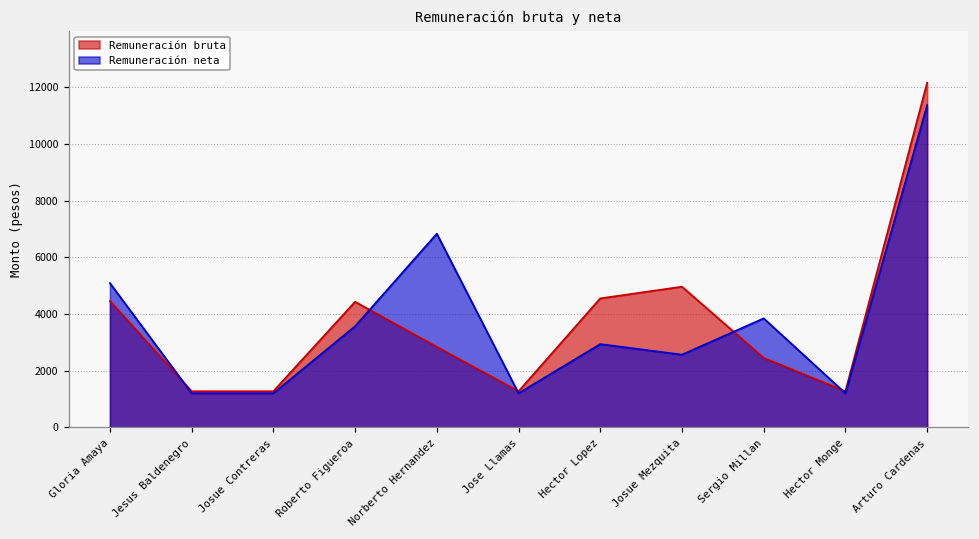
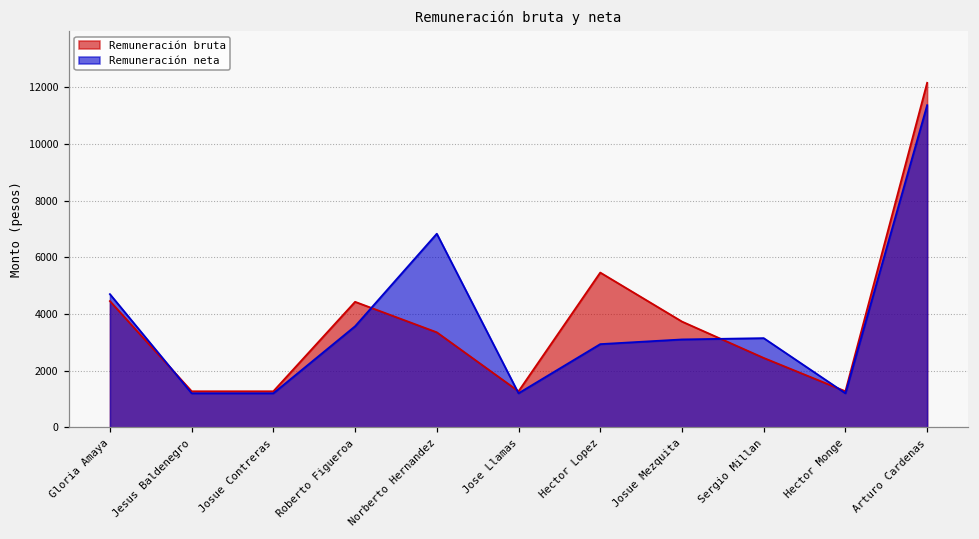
Remuneración neta, Gloria Amaya: 5100 -> 4700
Remuneración bruta, Norberto Hernandez: 2800 -> 3400
Remuneración bruta, Hector Lopez: 4500 -> 5500
Remuneración bruta, Josue Mezquita: 5000 -> 3700
Remuneración neta, Josue Mezquita: 2600 -> 3100
Remuneración neta, Sergio Millan: 3800 -> 3100
